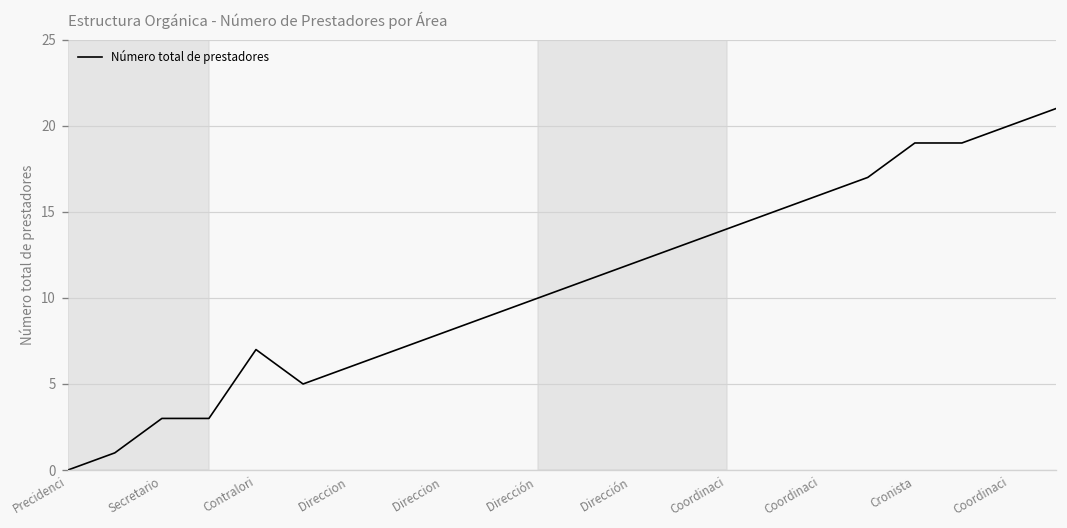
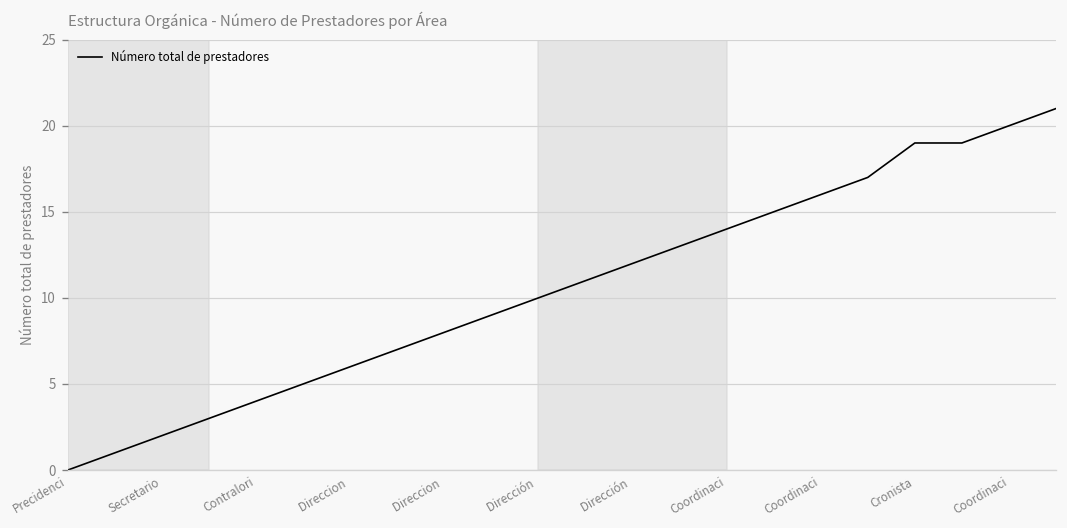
Secretario: 3 -> 2
Contralori: 7 -> 4
